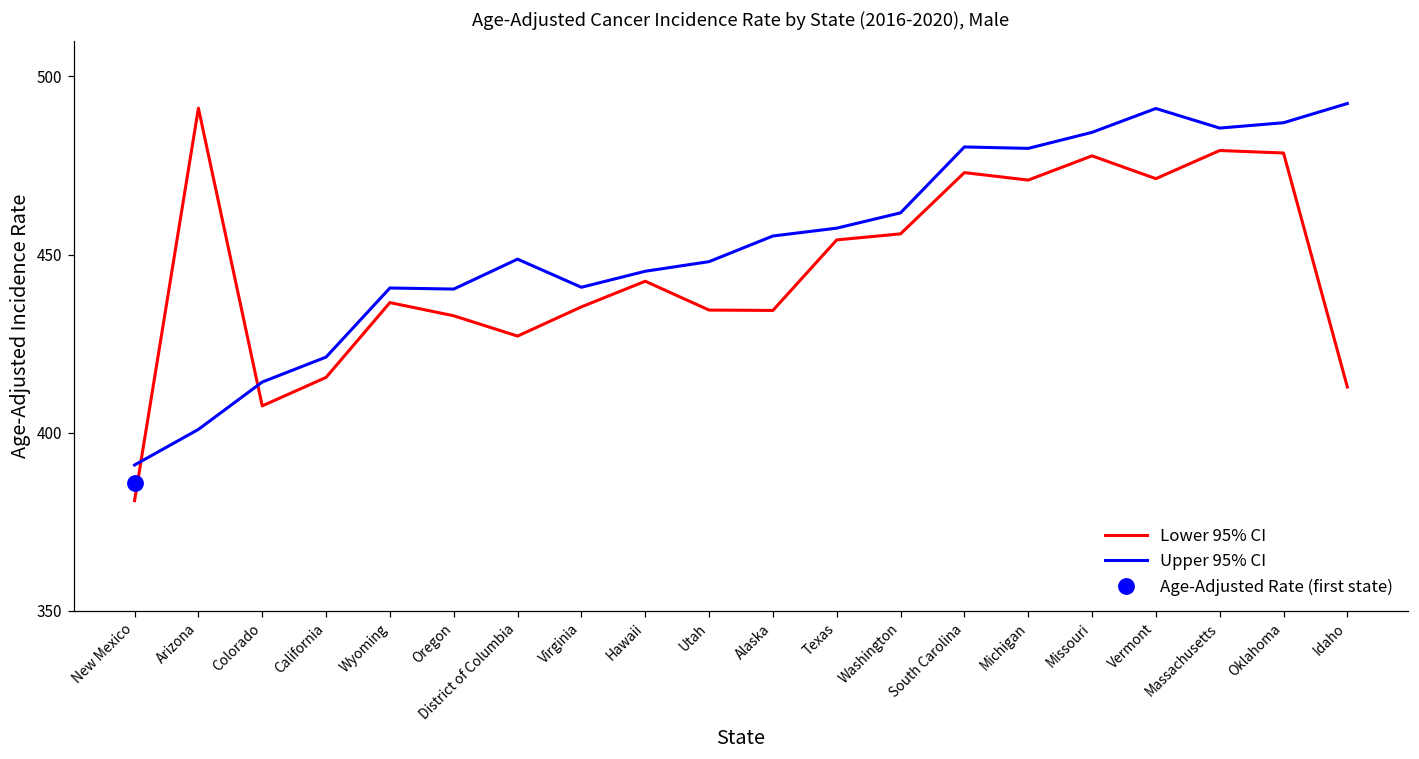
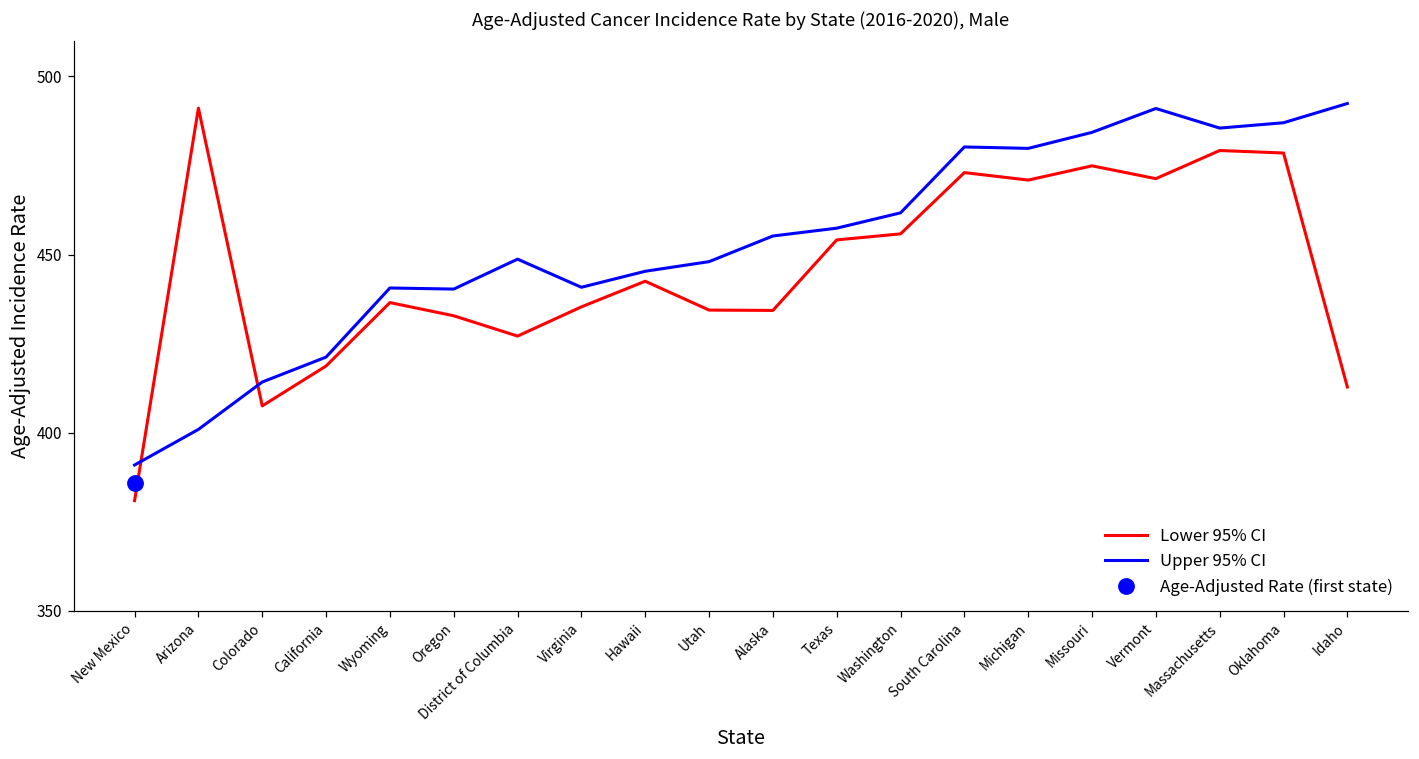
Lower 95% CI, California: 416 -> 419
Lower 95% CI, Missouri: 478 -> 475
